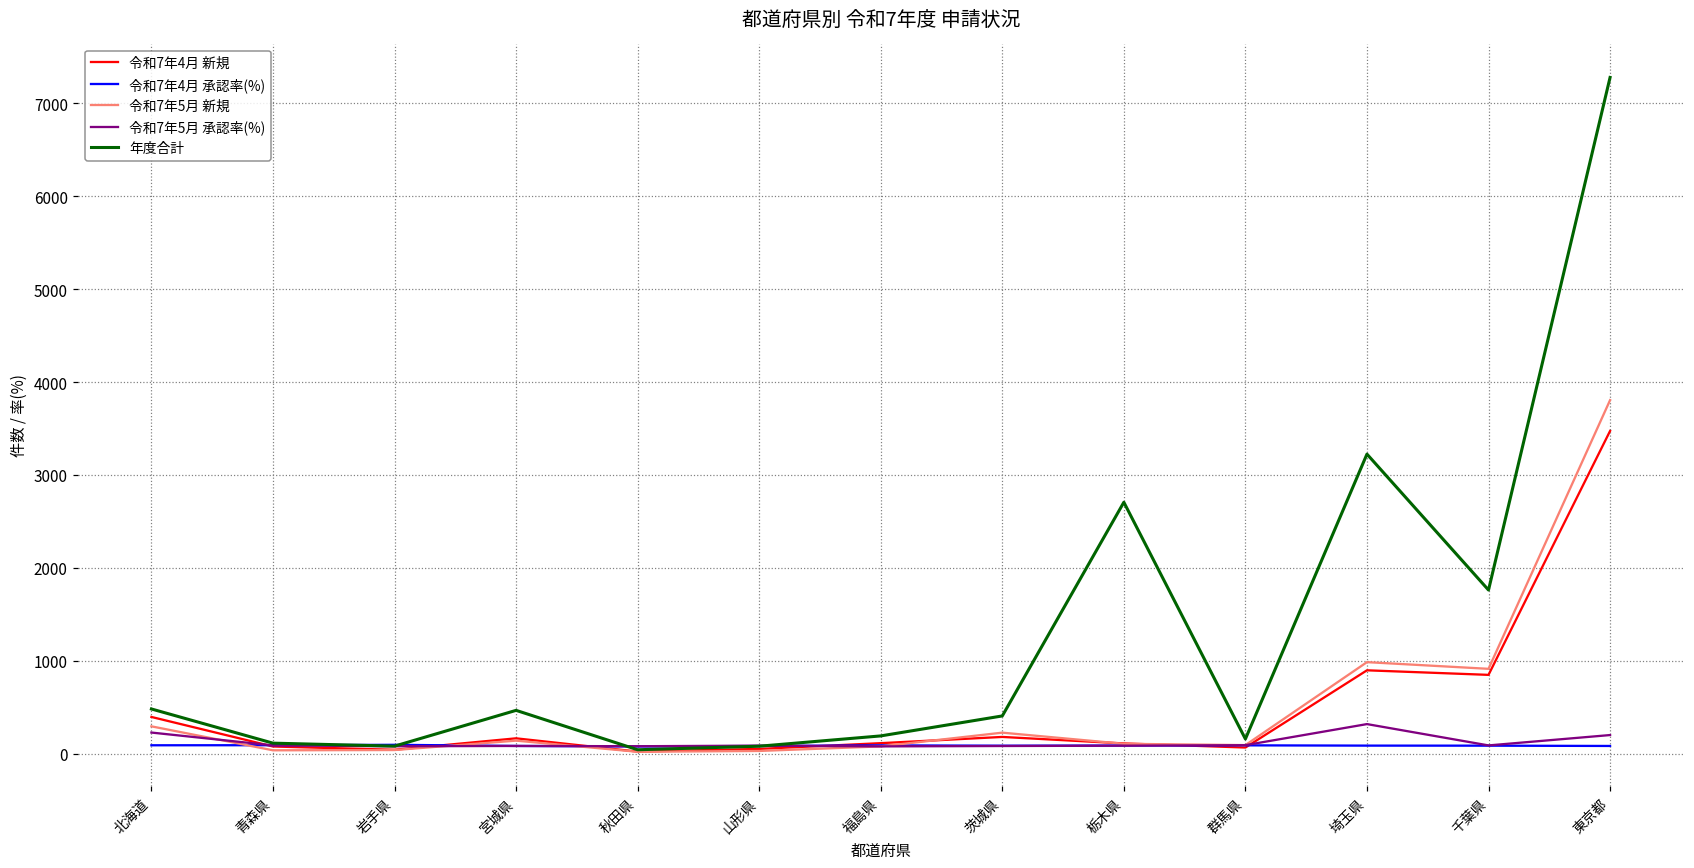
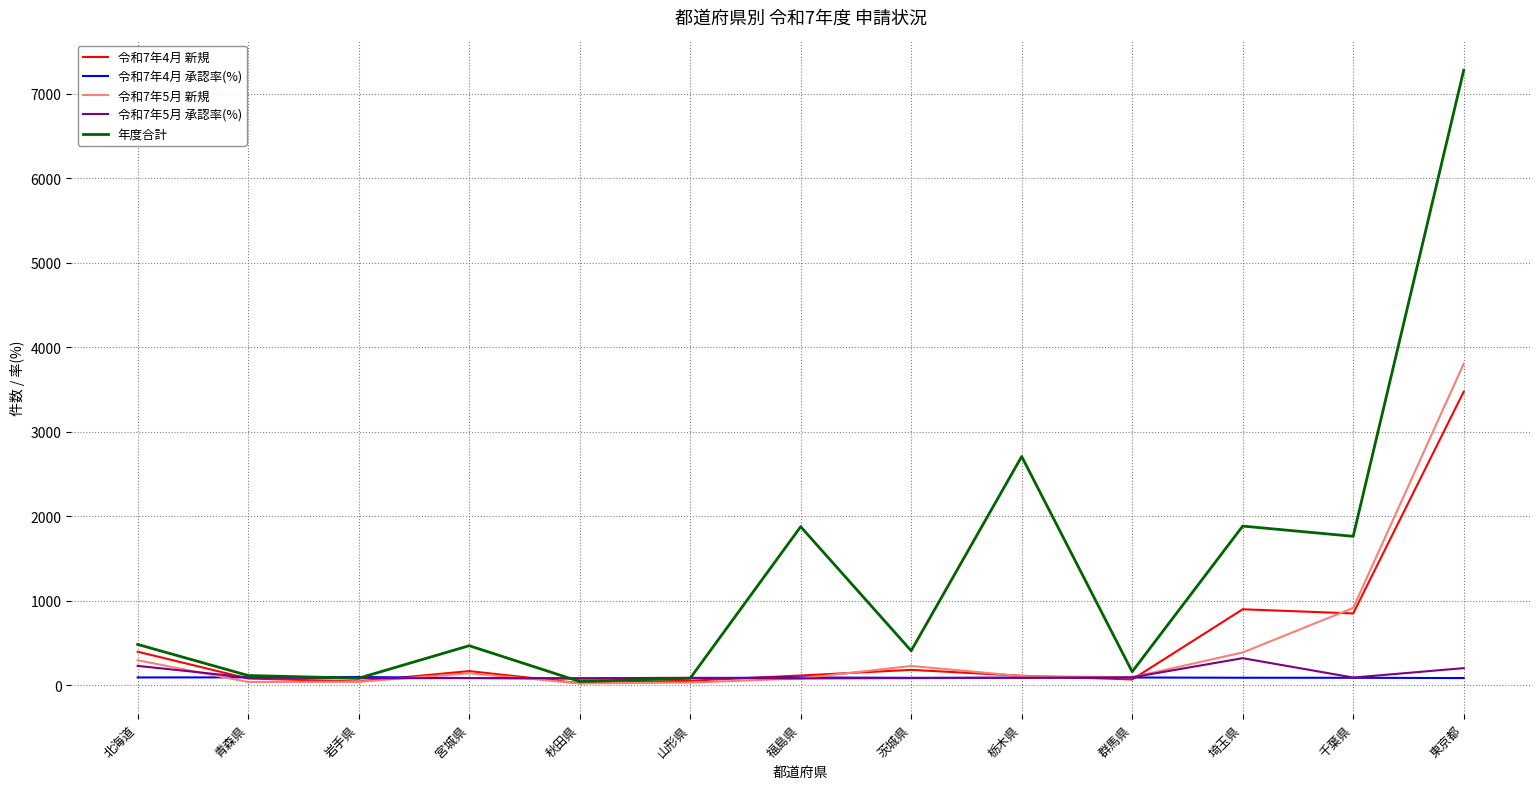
年度合計, 福島県: 200 -> 1900
令和7年5月 新規, 埼玉県: 1000 -> 400
年度合計, 埼玉県: 3200 -> 1900
